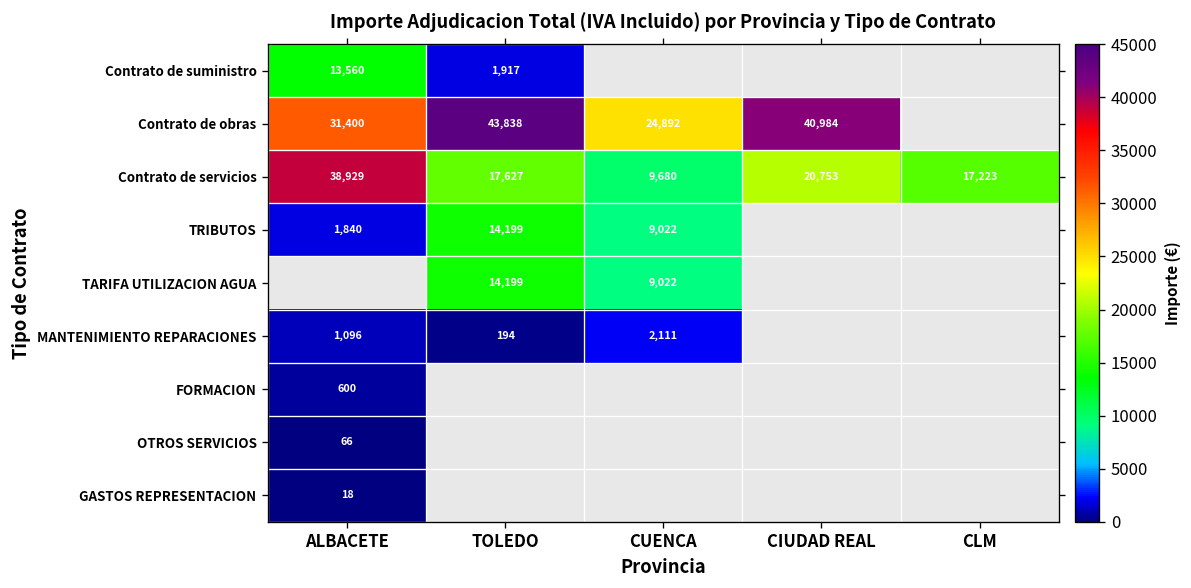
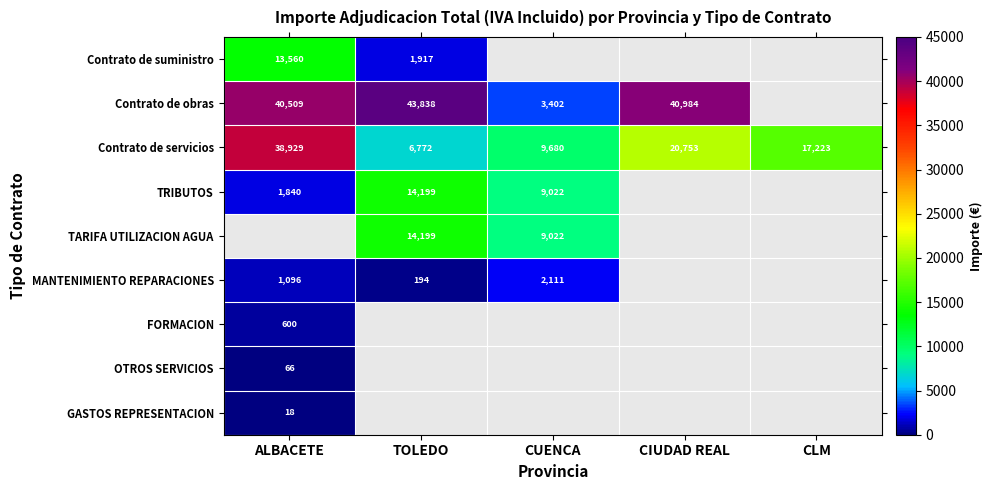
Contrato de obras, ALBACETE: 31,400 -> 40,509
Contrato de obras, CUENCA: 24,892 -> 3,402
Contrato de servicios, TOLEDO: 17,627 -> 6,772
